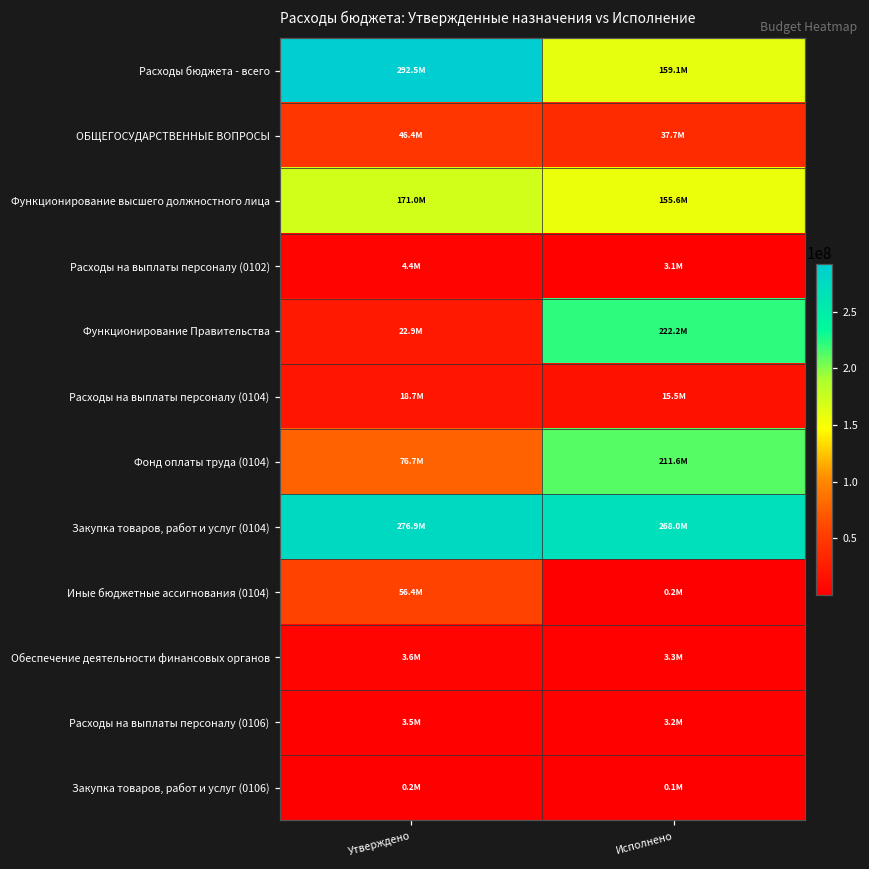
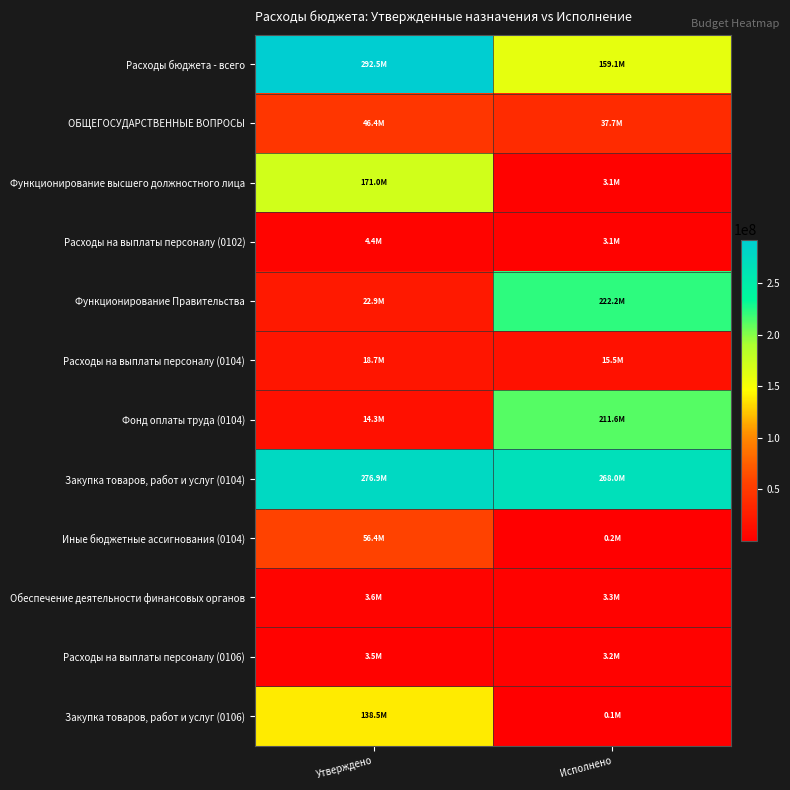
Функционирование высшего должностного лица, Исполнено: 155.6M -> 3.1M
Фонд оплаты труда (0104), Утверждено: 76.7M -> 14.3M
Закупка товаров, работ и услуг (0106), Утверждено: 0.2M -> 138.5M
